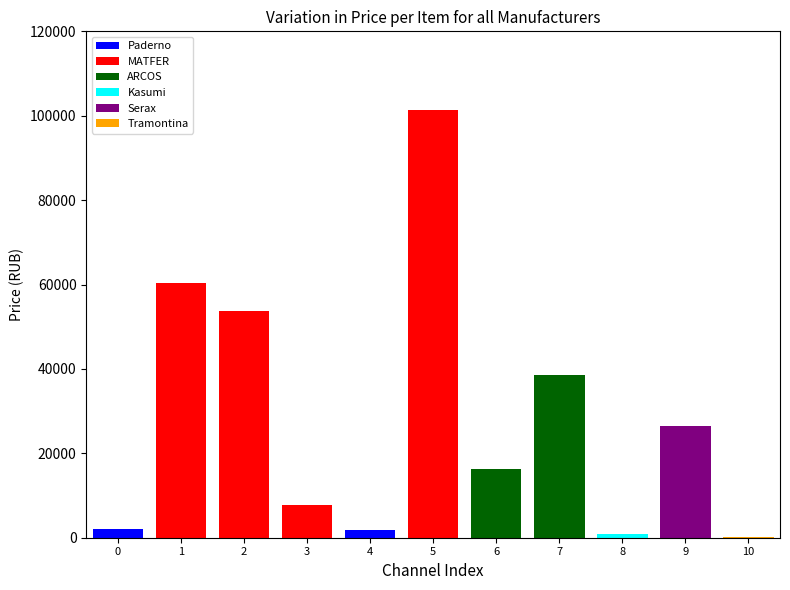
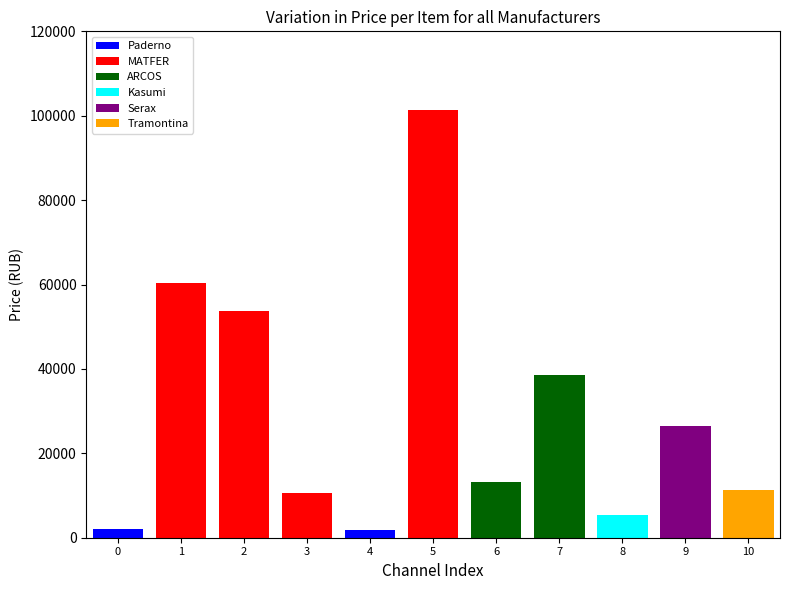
MATFER, 3: 8000 -> 11000
ARCOS, 6: 16000 -> 13000
Kasumi, 8: 1000 -> 5000
Tramontina, 10: 0 -> 11000
